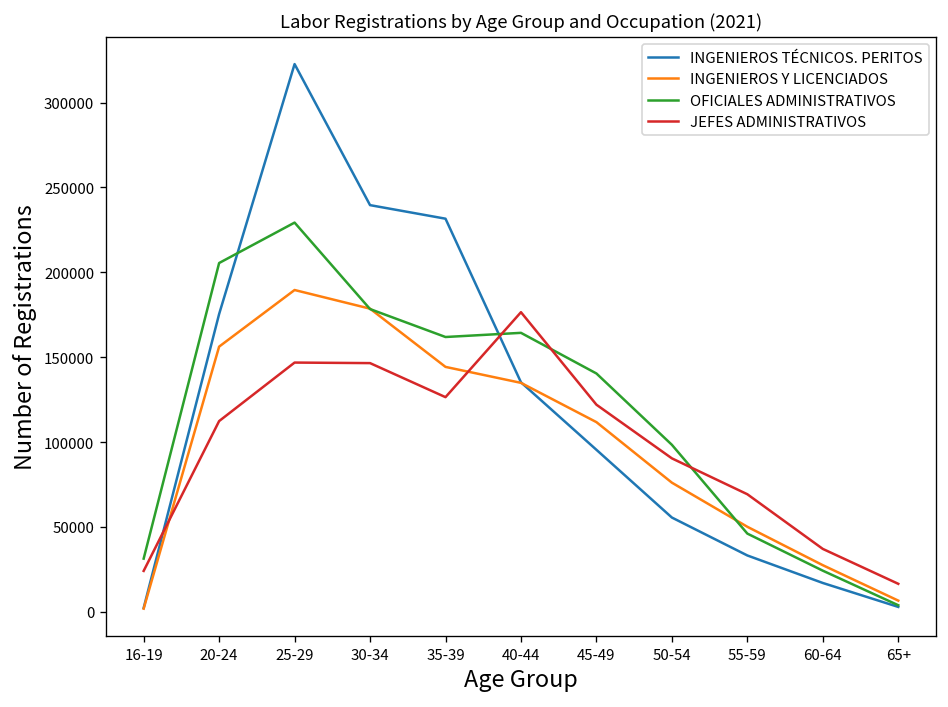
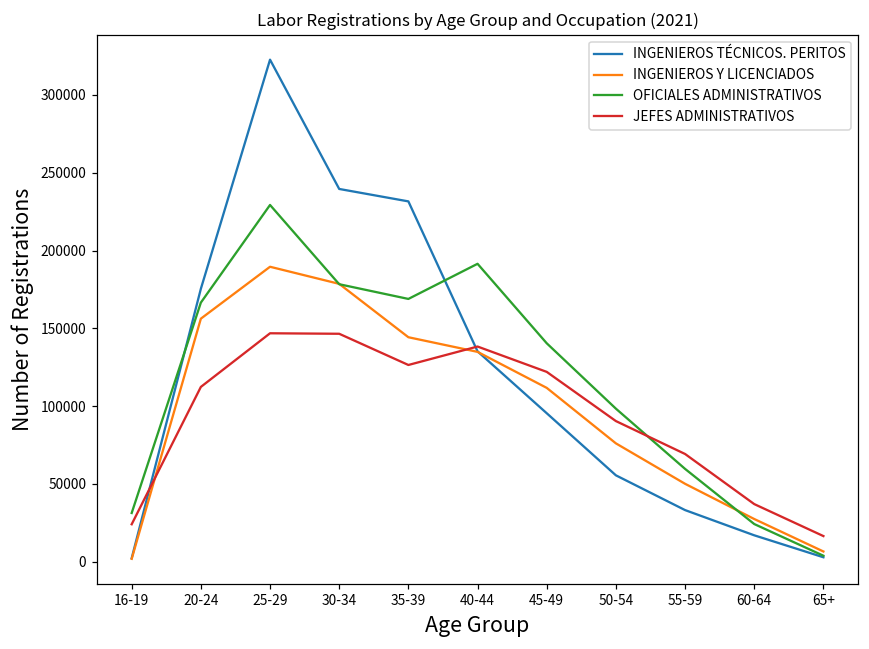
OFICIALES ADMINISTRATIVOS, 20-24: 205000 -> 167000
OFICIALES ADMINISTRATIVOS, 35-39: 162000 -> 169000
OFICIALES ADMINISTRATIVOS, 40-44: 164000 -> 191000
JEFES ADMINISTRATIVOS, 40-44: 177000 -> 138000
OFICIALES ADMINISTRATIVOS, 55-59: 46000 -> 60000
